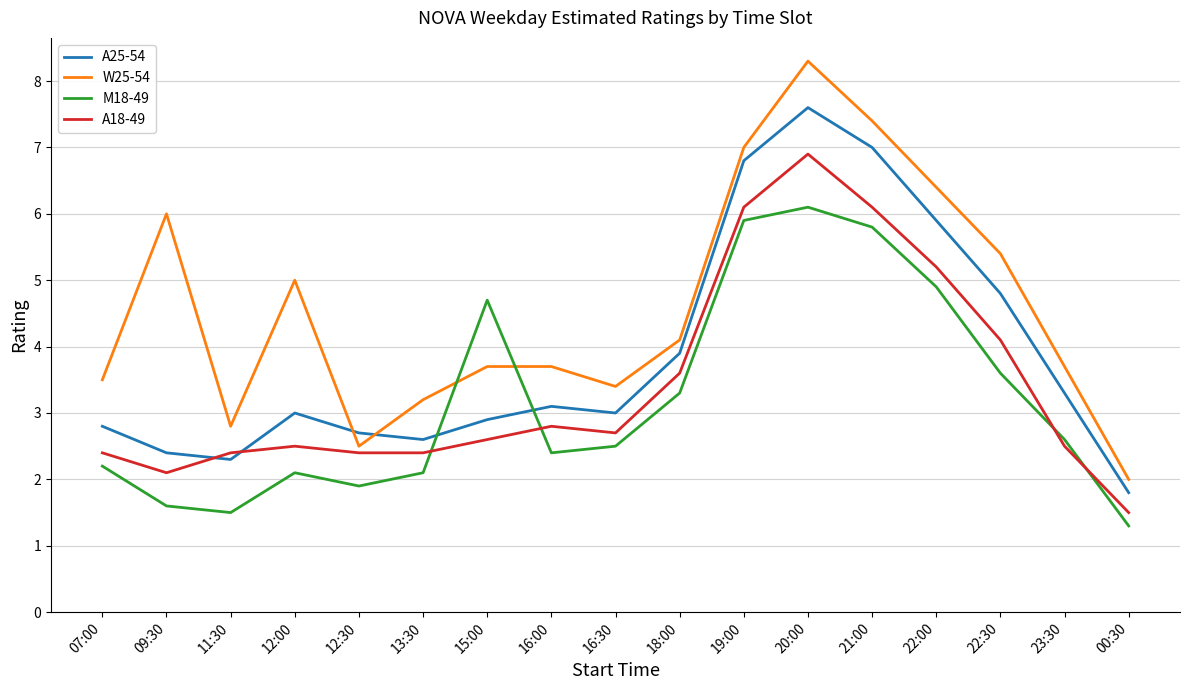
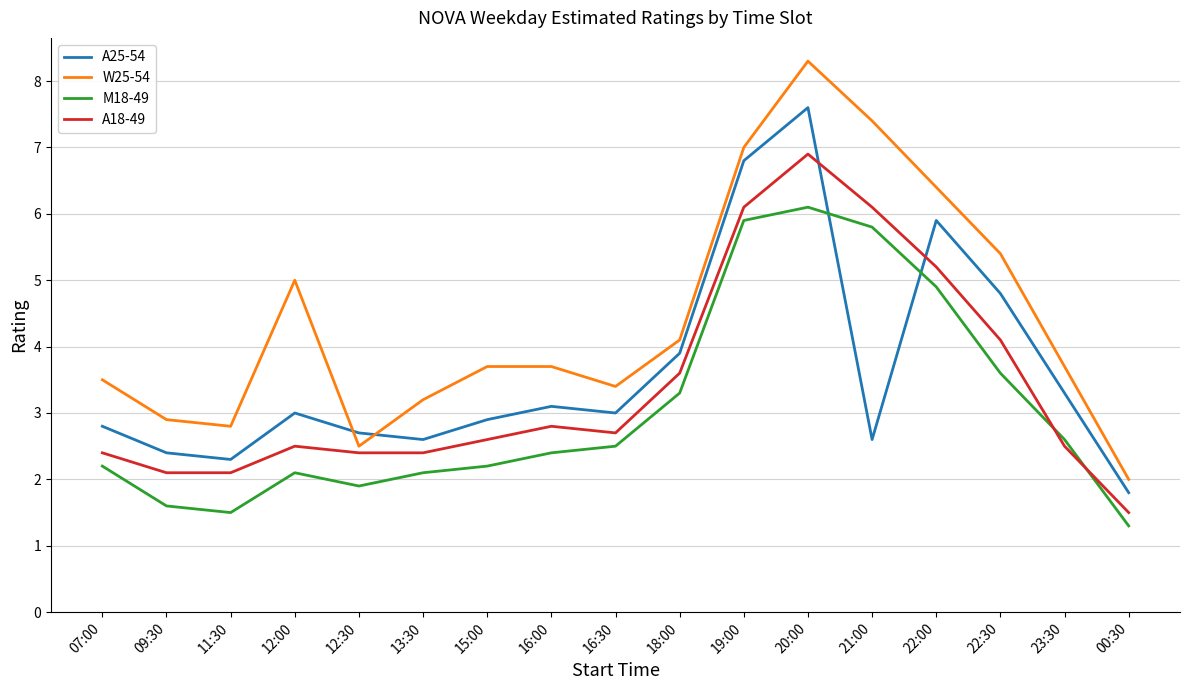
W25-54, 09:30: 6.0 -> 2.9
A18-49, 11:30: 2.4 -> 2.1
M18-49, 15:00: 4.7 -> 2.2
A25-54, 21:00: 7.0 -> 2.6
